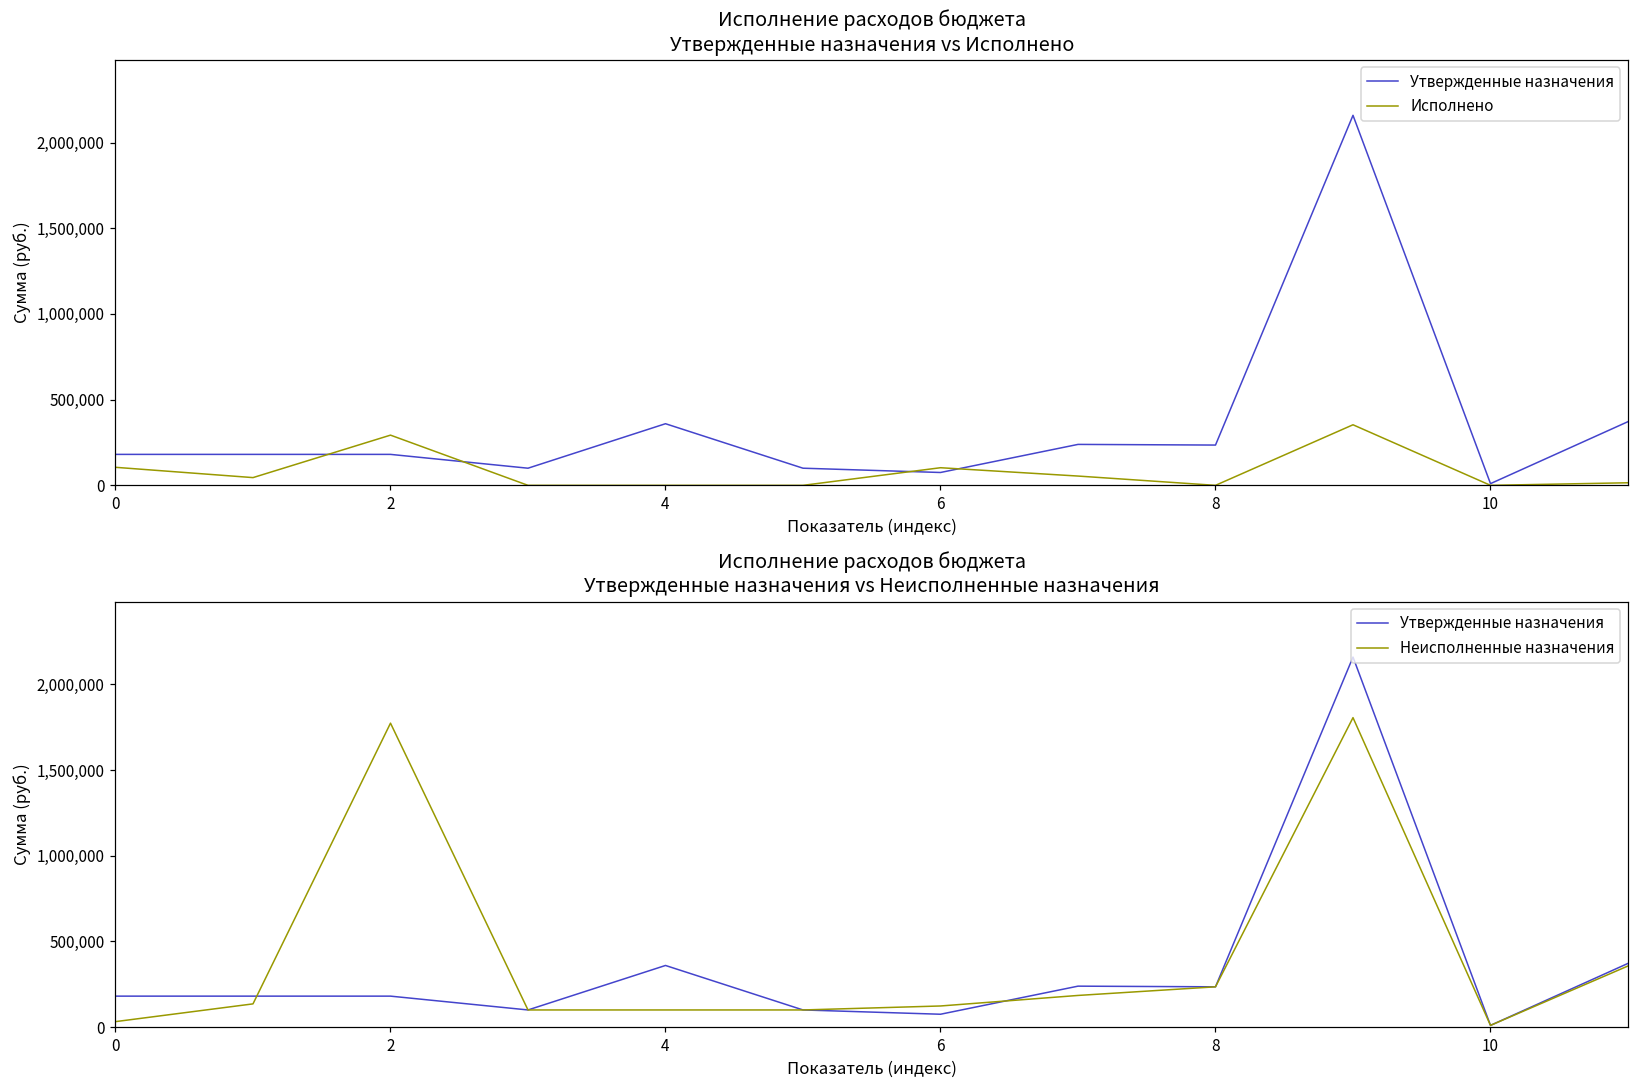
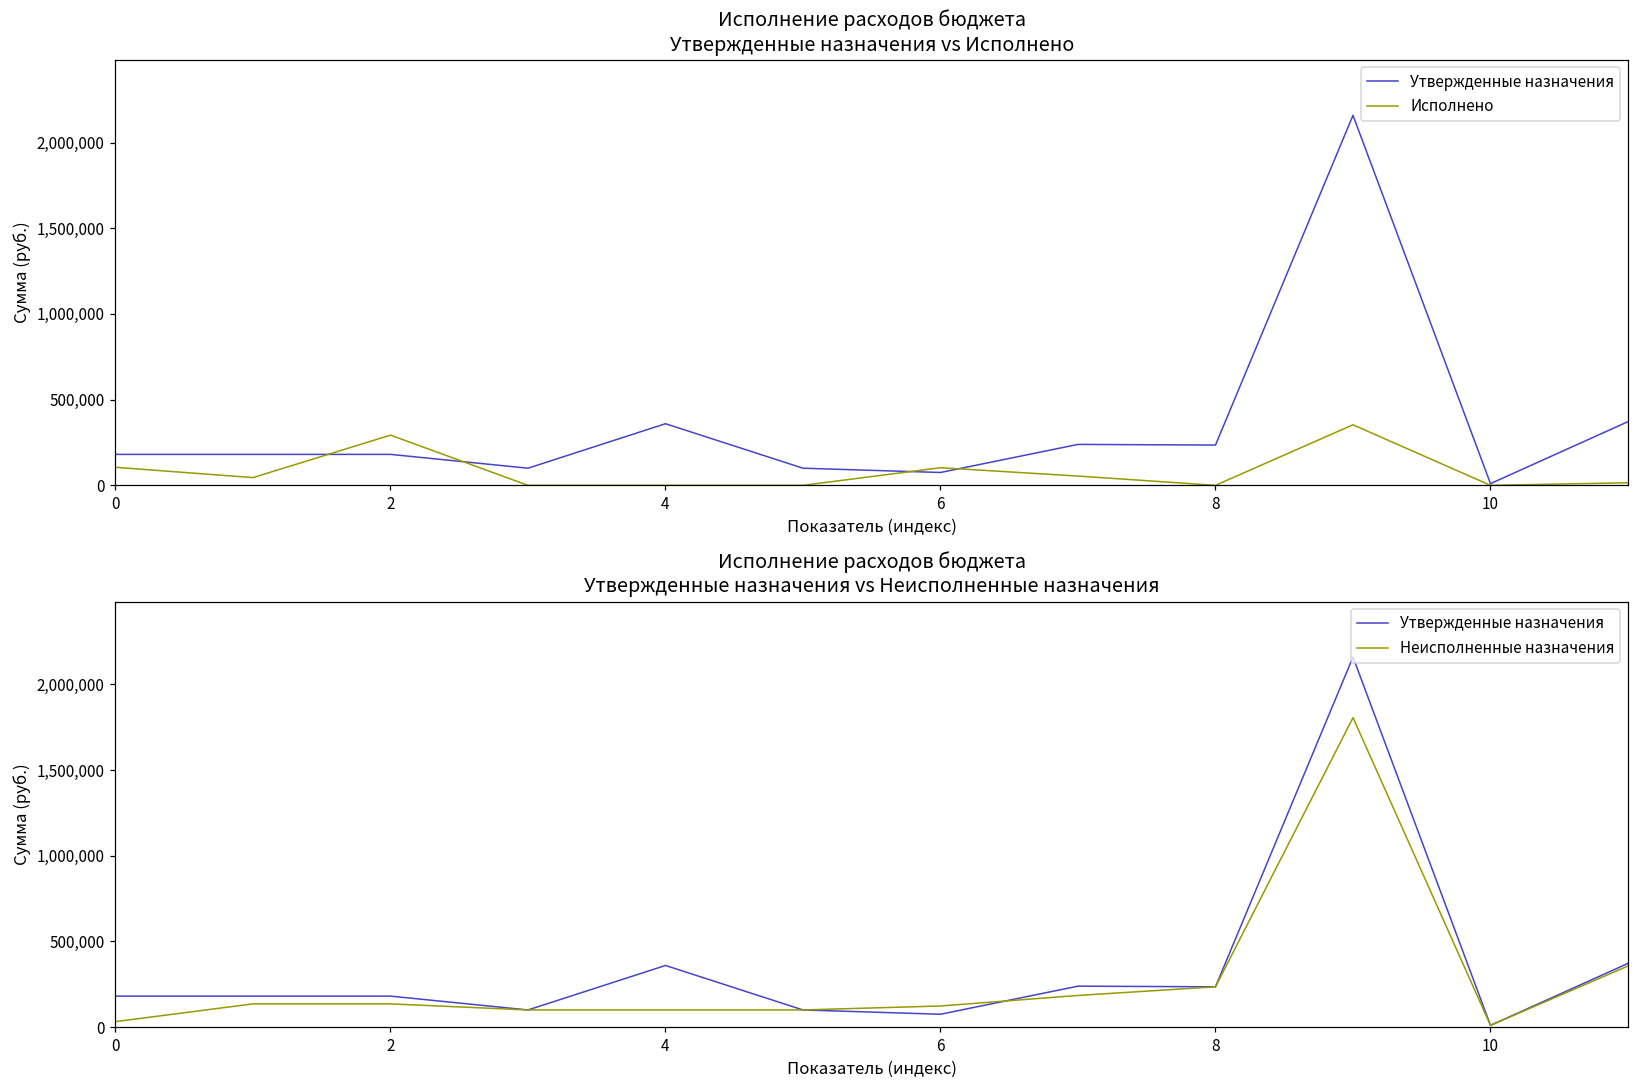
Исполнение расходов бюджета Утвержденные назначения vs Неисполненные назначения, Неисполненные назначения, 2: 1,770,000 -> 140,000
